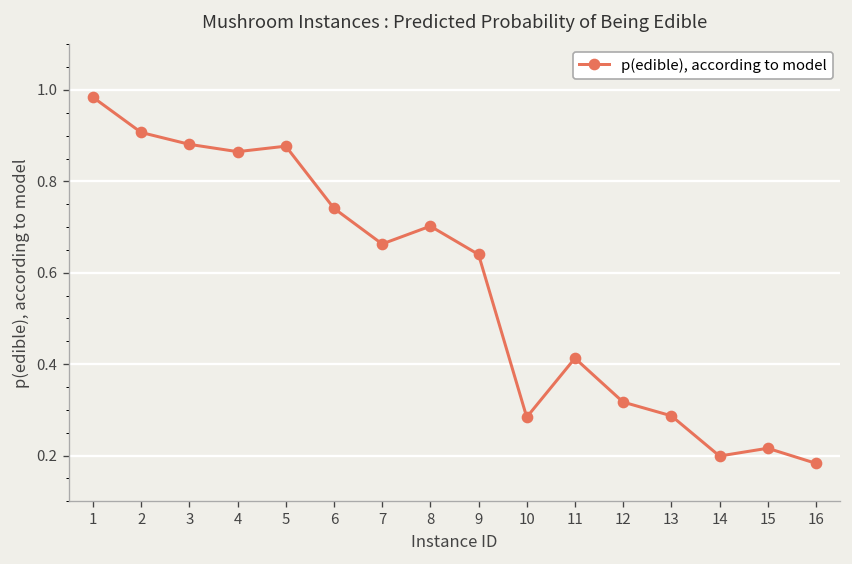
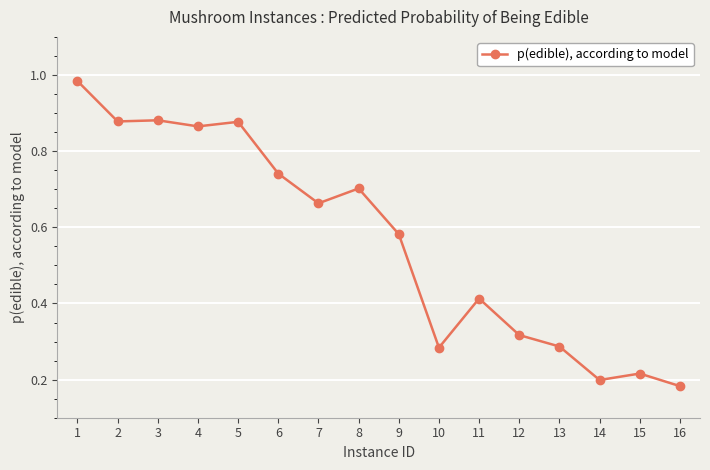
2: 0.91 -> 0.88
9: 0.64 -> 0.58
